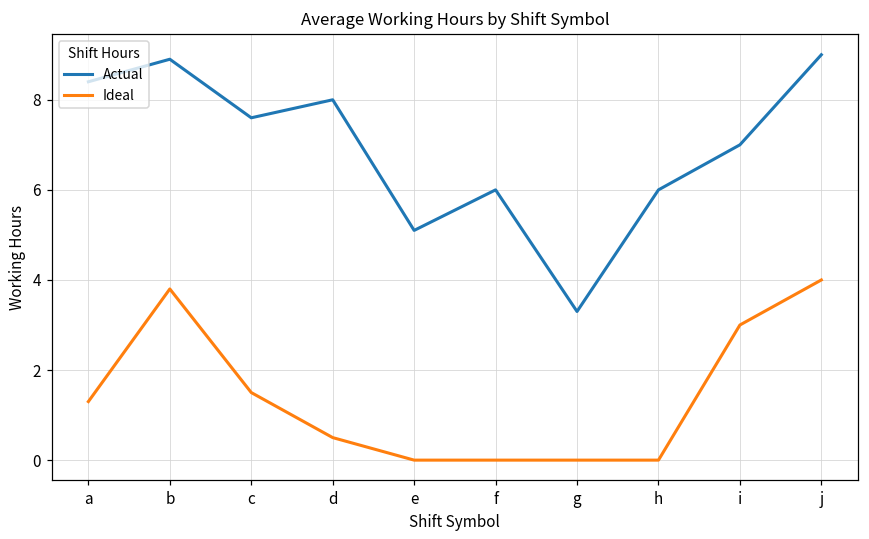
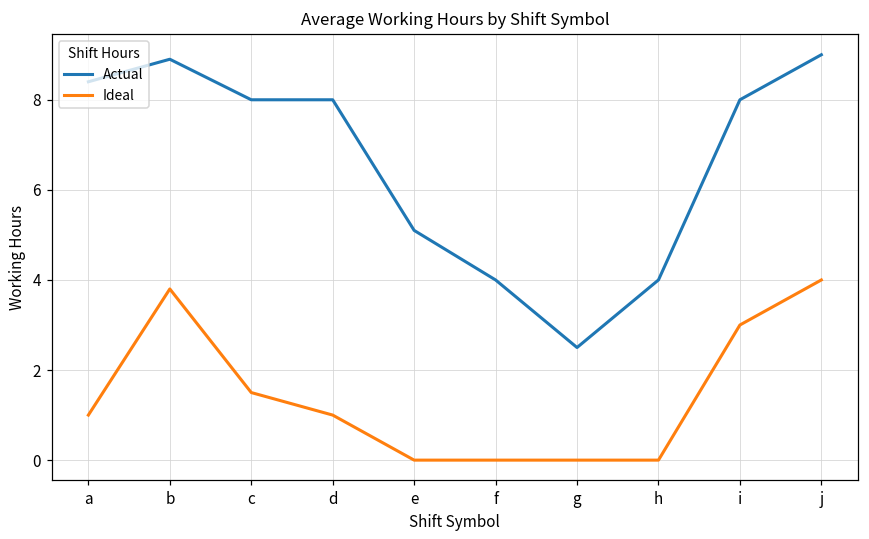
Ideal, a: 1.3 -> 1.0
Actual, c: 7.6 -> 8.0
Ideal, d: 0.5 -> 1.0
Actual, f: 6 -> 4
Actual, g: 3.3 -> 2.5
Actual, h: 6 -> 4
Actual, i: 7 -> 8
